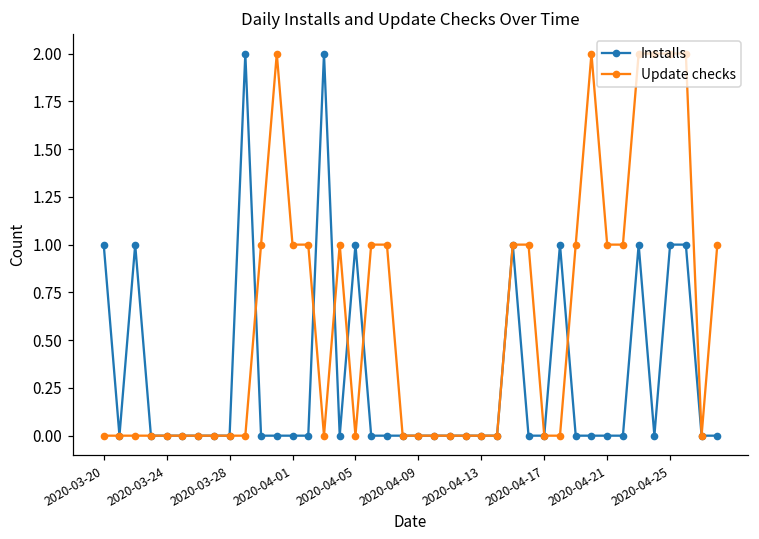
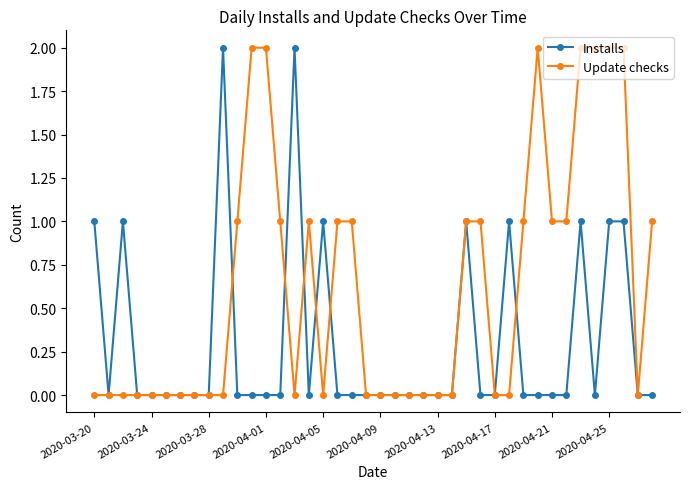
Update checks, 2020-04-01: 1 -> 2
